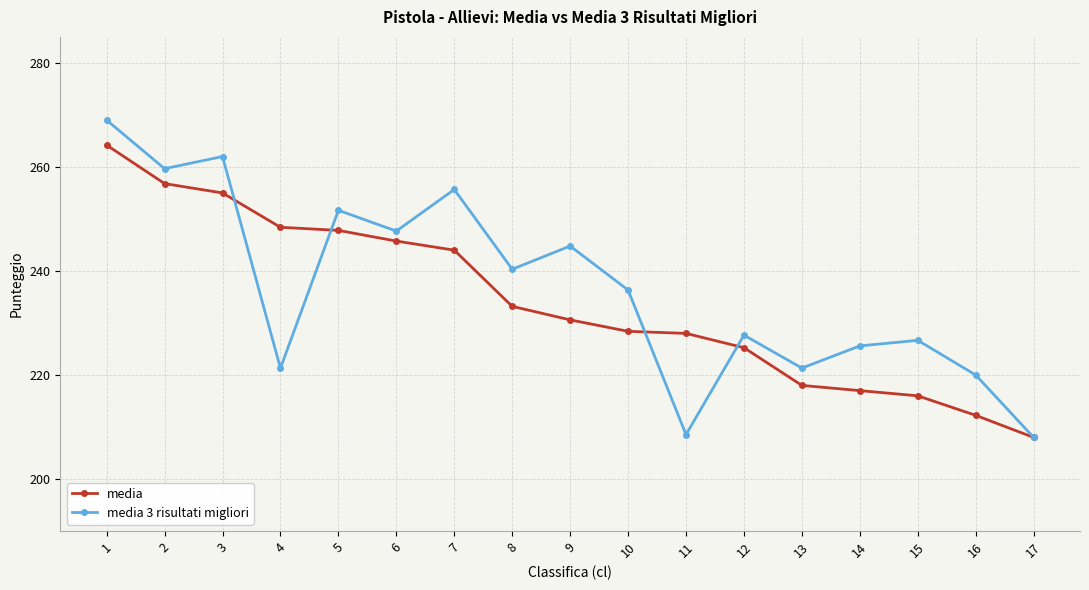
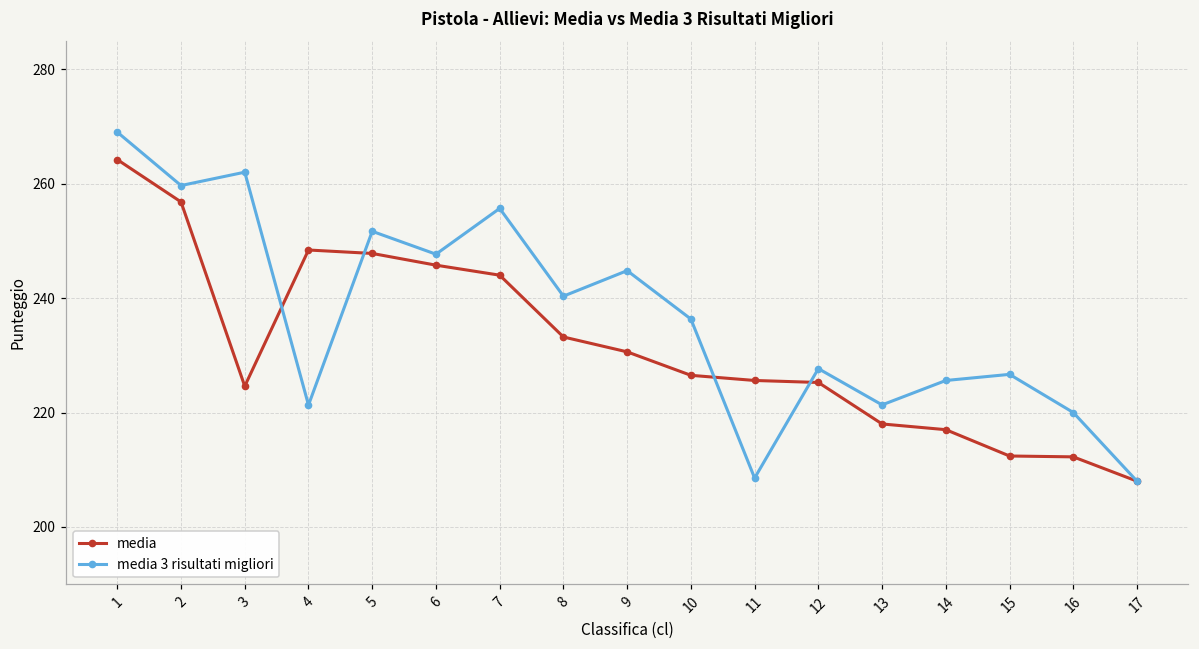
media, 3: 255 -> 225
media, 10: 228 -> 227
media, 11: 228 -> 226
media, 15: 216 -> 212
